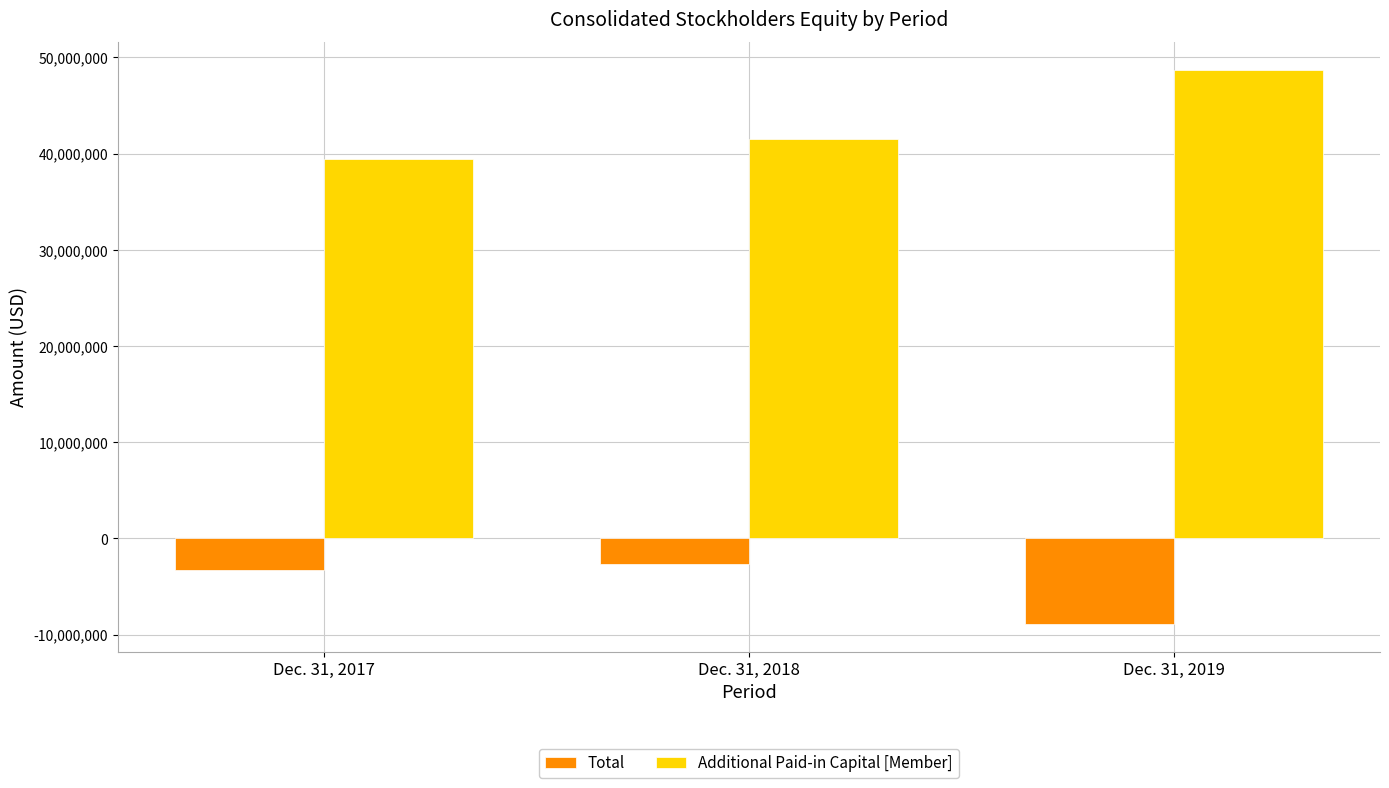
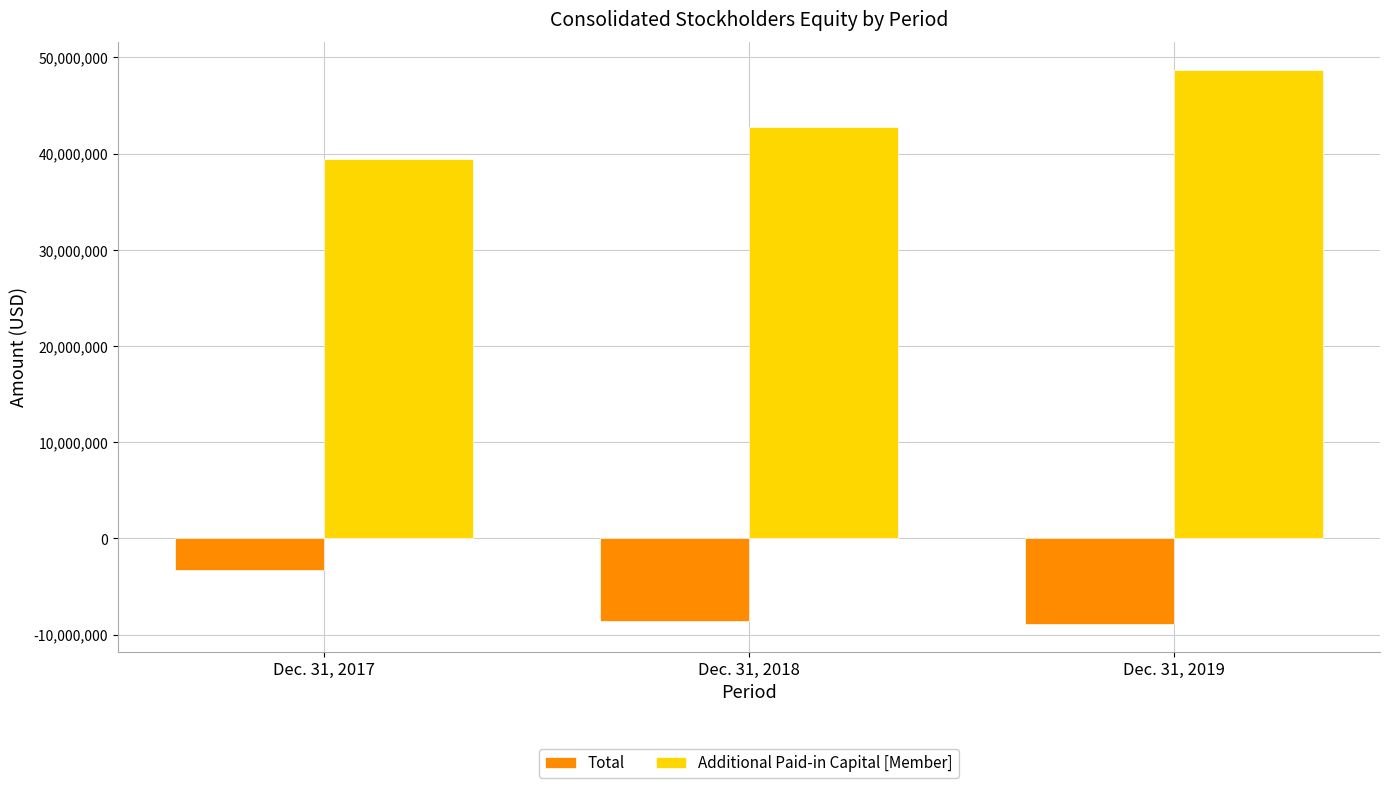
Total, Dec. 31, 2018: -3,000,000 -> -9,000,000
Additional Paid-in Capital [Member], Dec. 31, 2018: 42,000,000 -> 43,000,000
